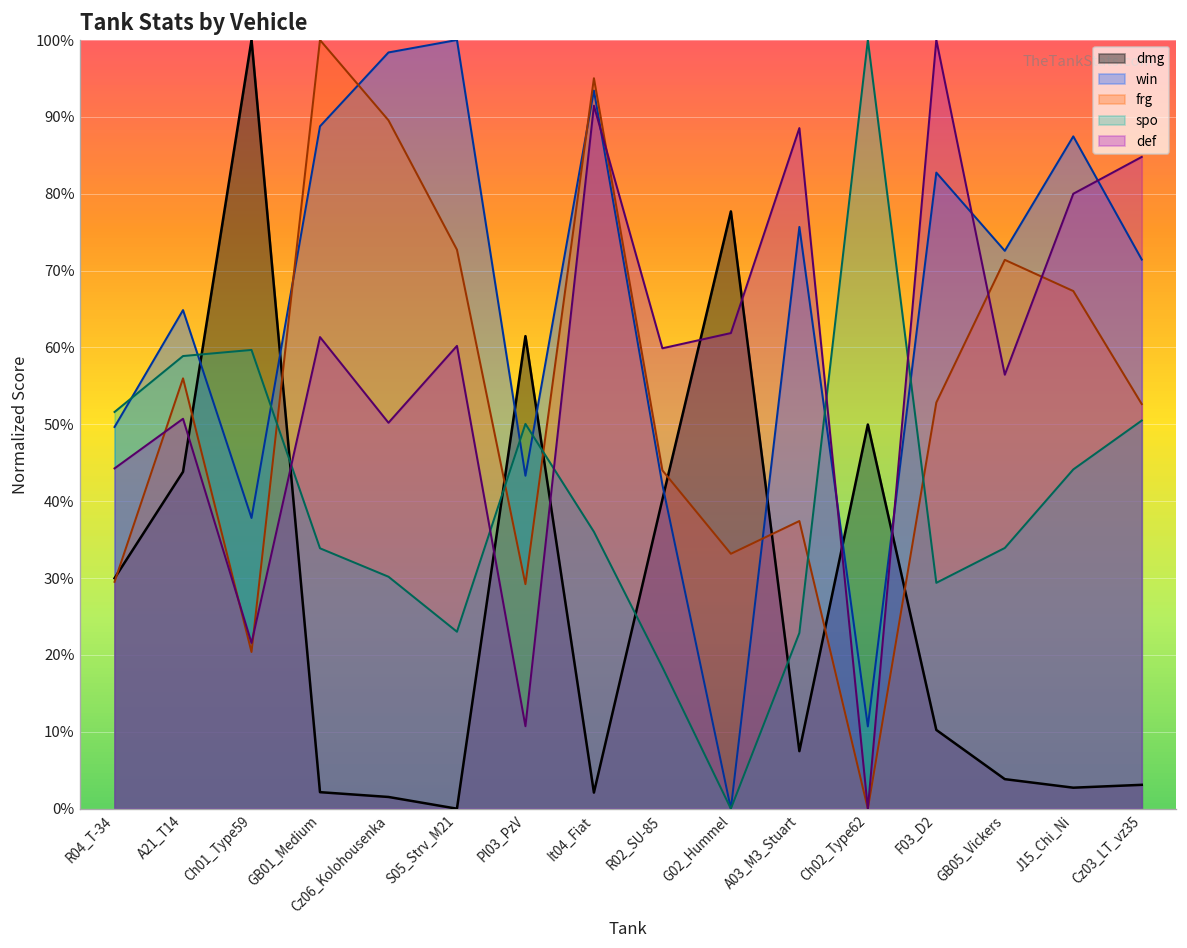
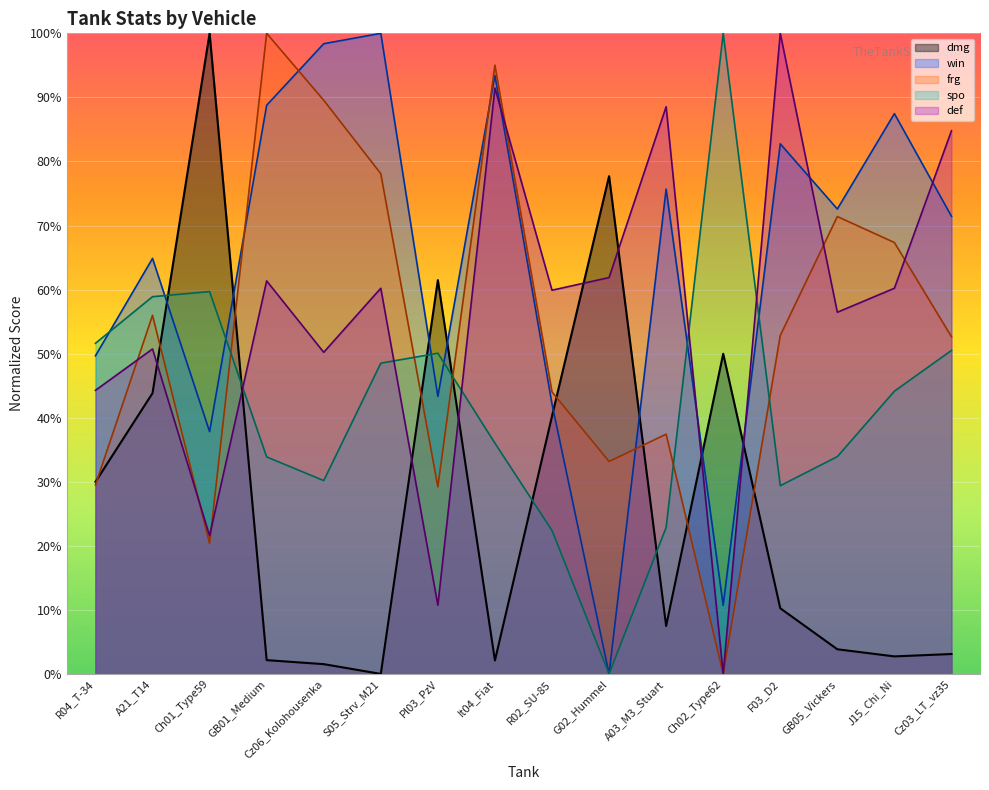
frg, S05_Strv_M21: 73% -> 78%
spo, S05_Strv_M21: 23% -> 49%
spo, R02_SU-85: 18% -> 22%
def, J15_Chi_Ni: 80% -> 60%
